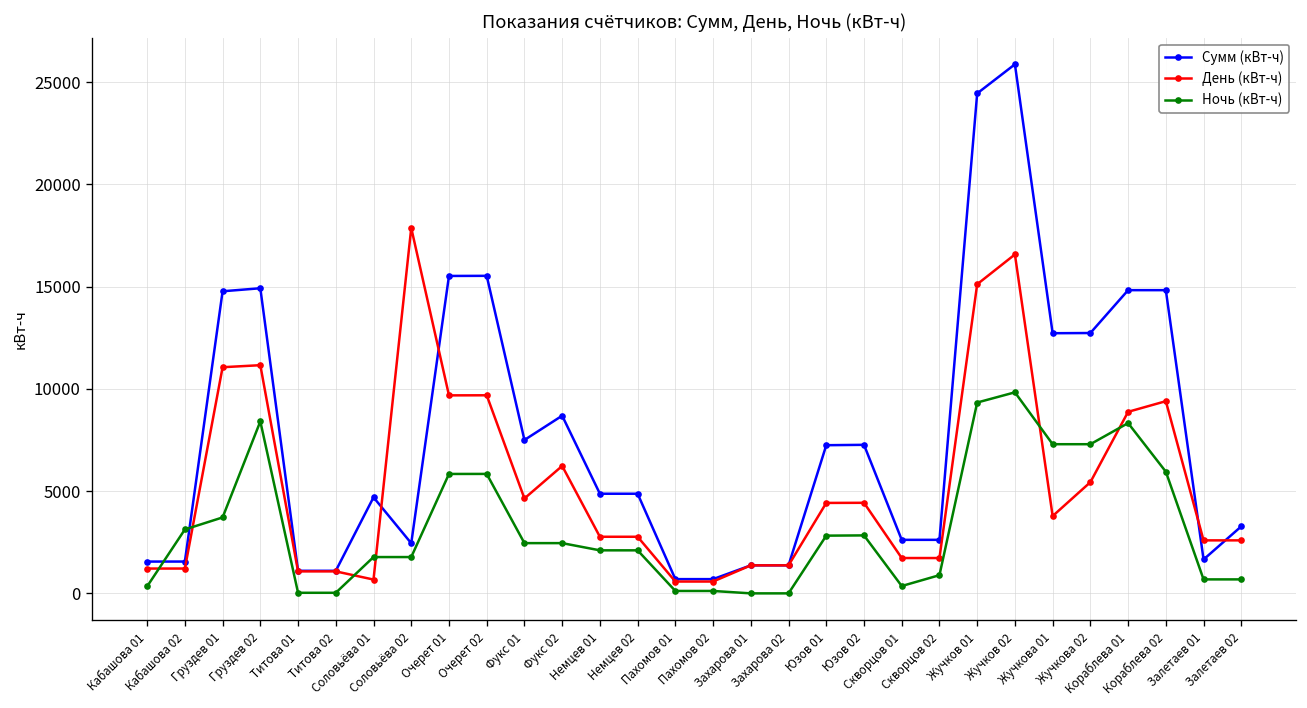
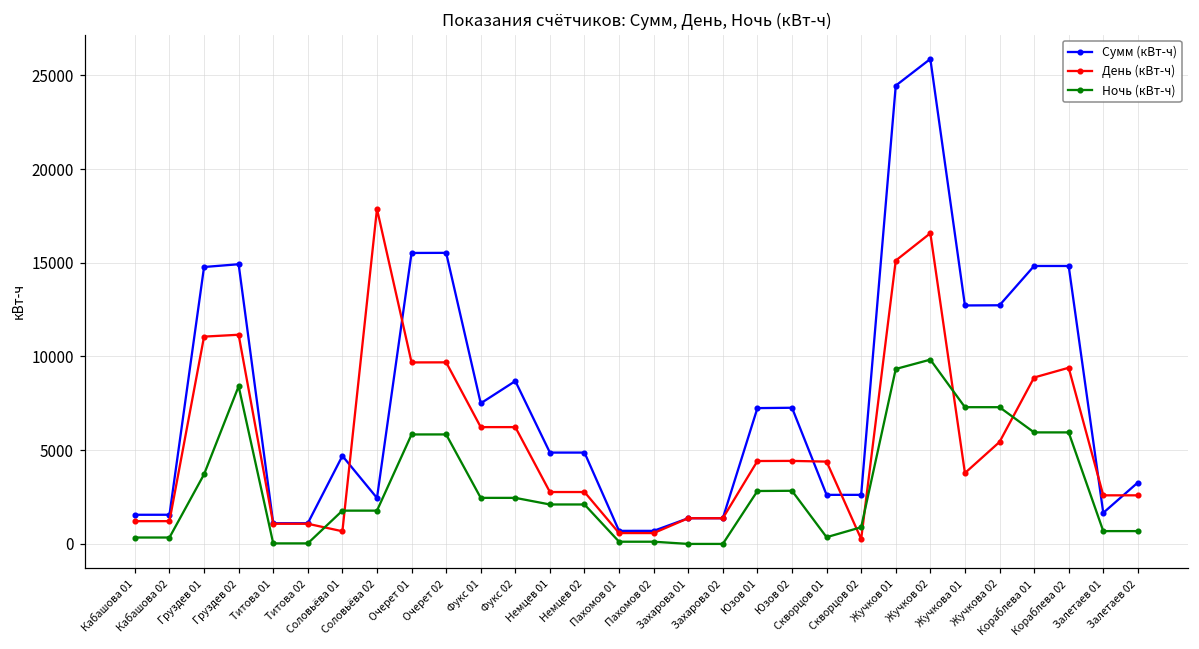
Ночь (кВт-ч), Кабашова 02: 3100 -> 300
День (кВт-ч), Фукс 01: 4600 -> 6200
День (кВт-ч), Скворцов 01: 1700 -> 4400
День (кВт-ч), Скворцов 02: 1700 -> 300
Ночь (кВт-ч), Кораблева 01: 8300 -> 6000
